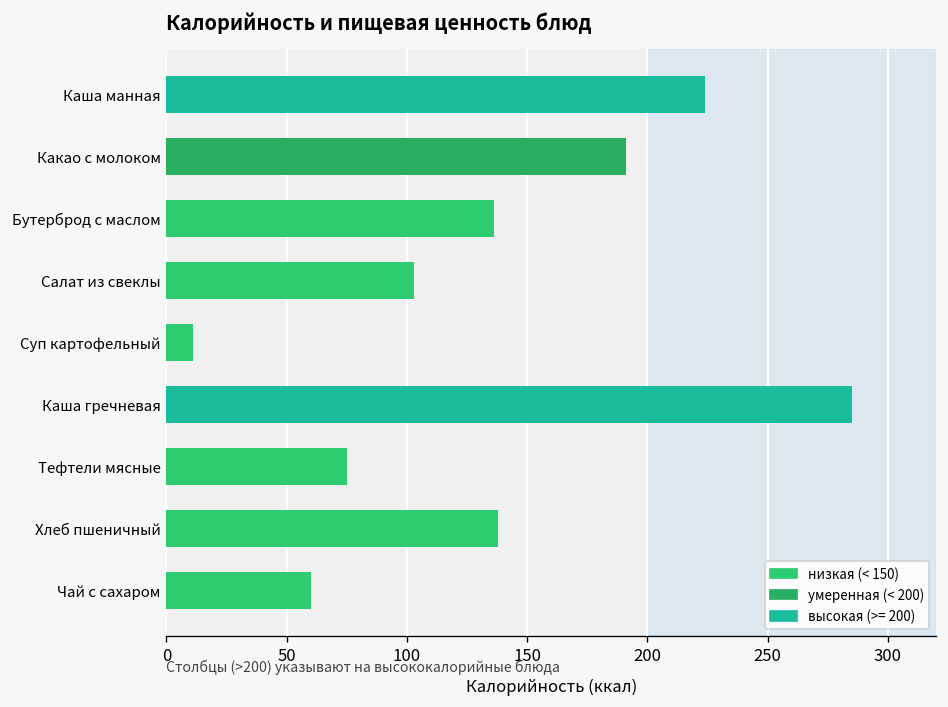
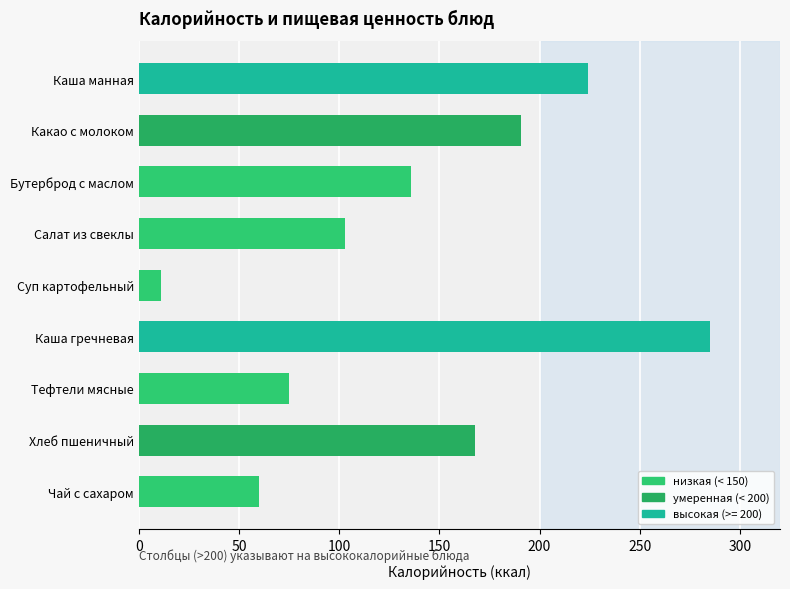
Хлеб пшеничный: 138 -> 168
